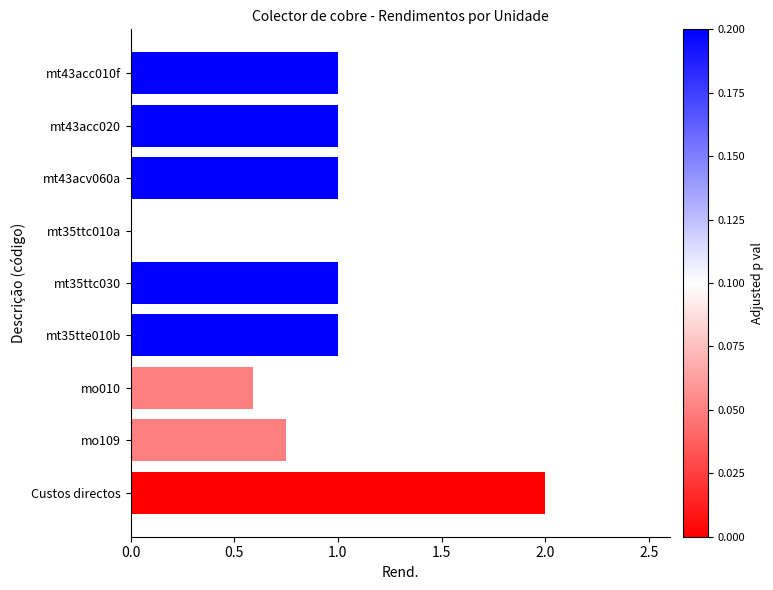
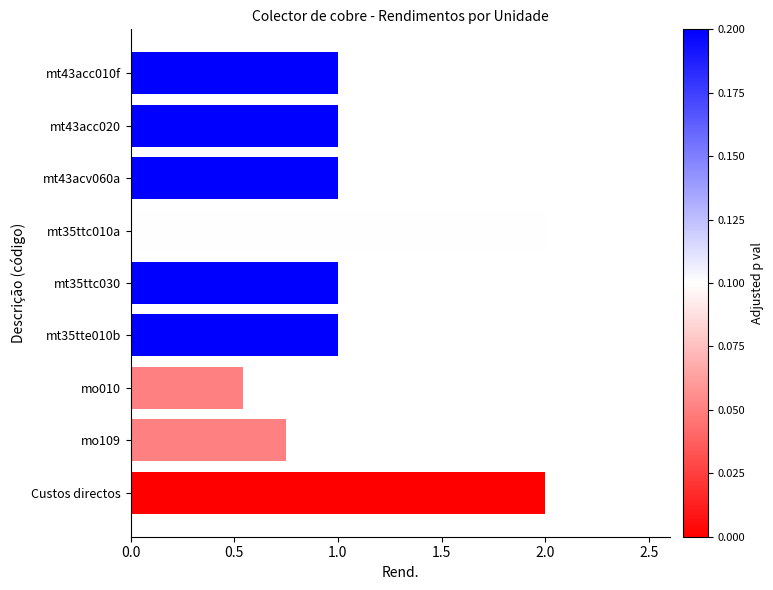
mo010: 0.59 -> 0.54
